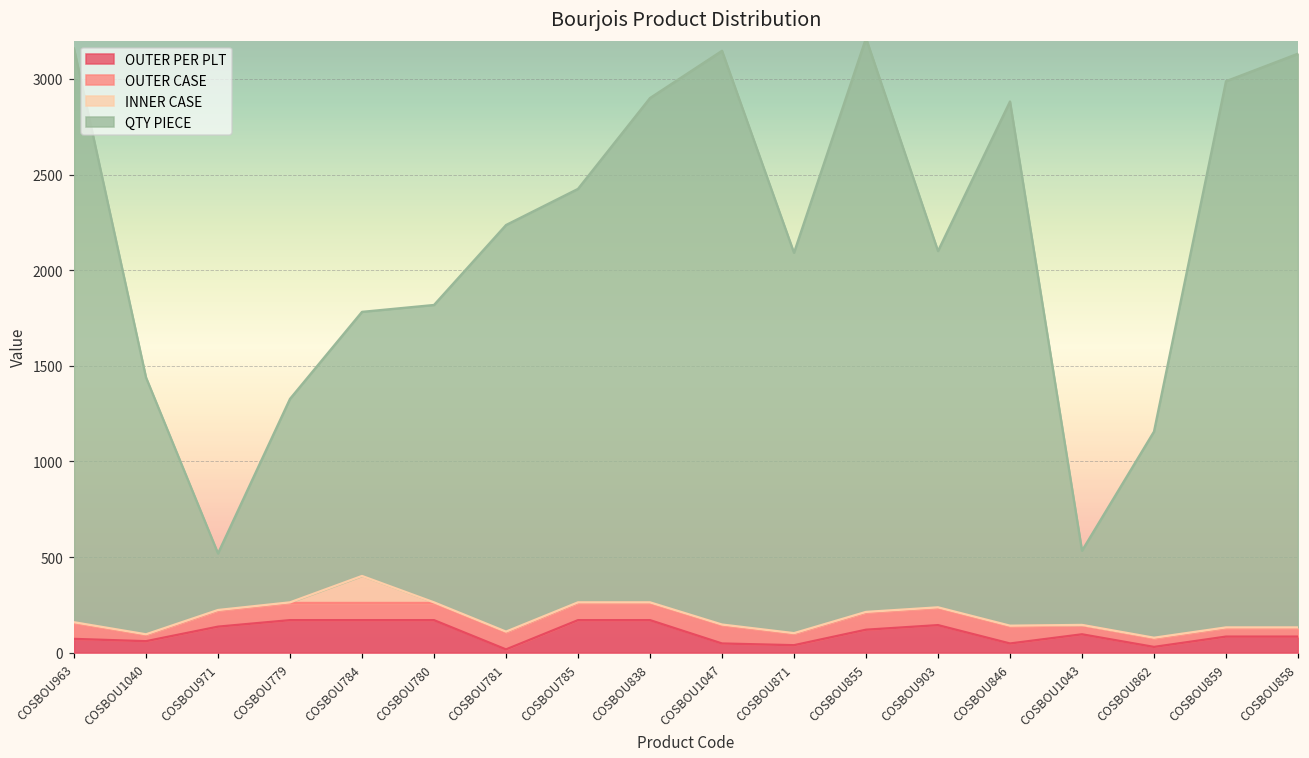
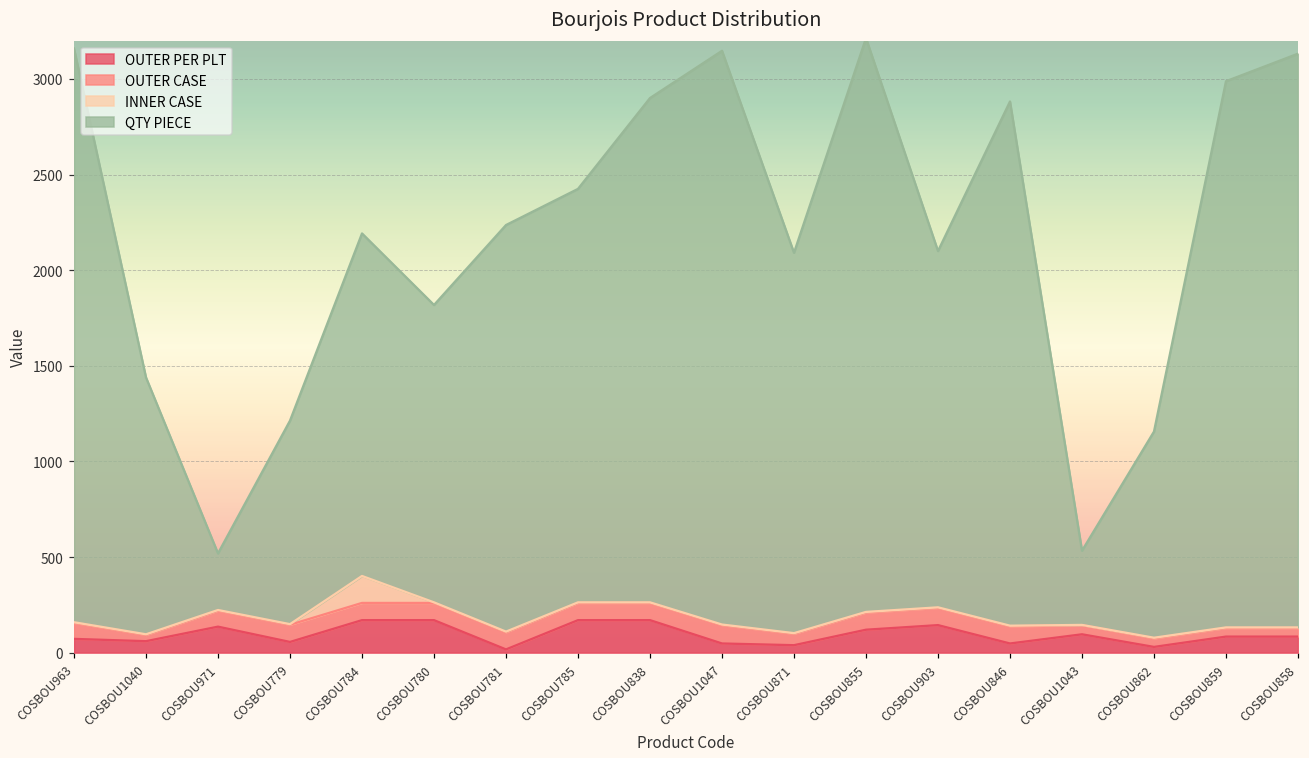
OUTER PER PLT, COSBOU779: 170 -> 60
QTY PIECE, COSBOU784: 1380 -> 1790
